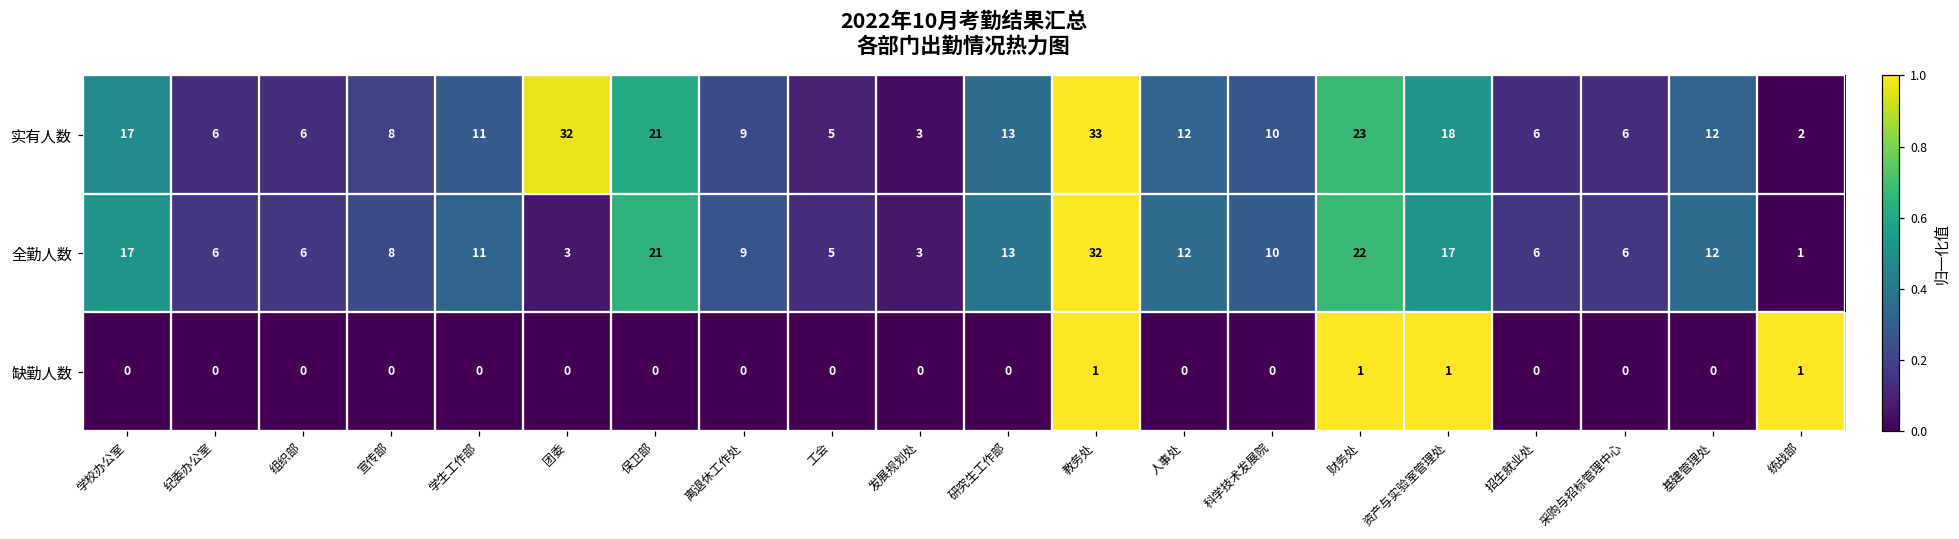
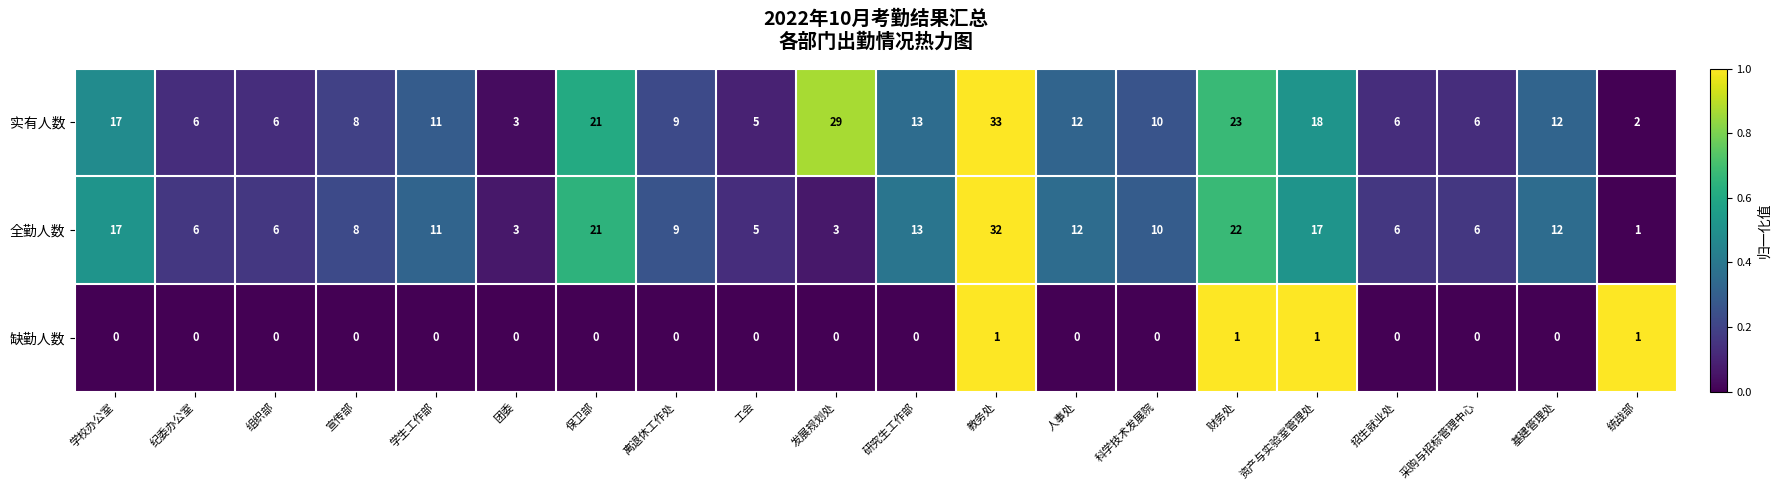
实有人数, 团委: 32 -> 3
实有人数, 发展规划处: 3 -> 29
